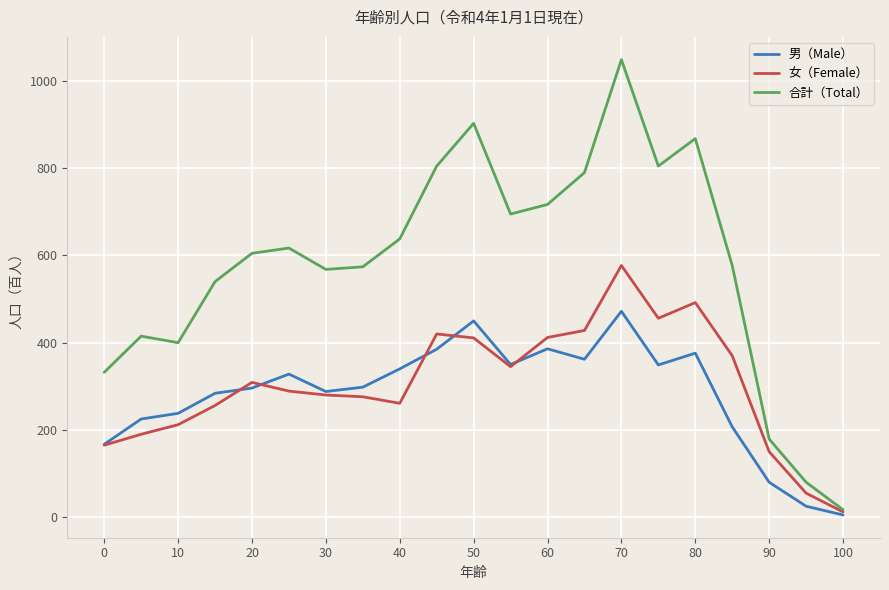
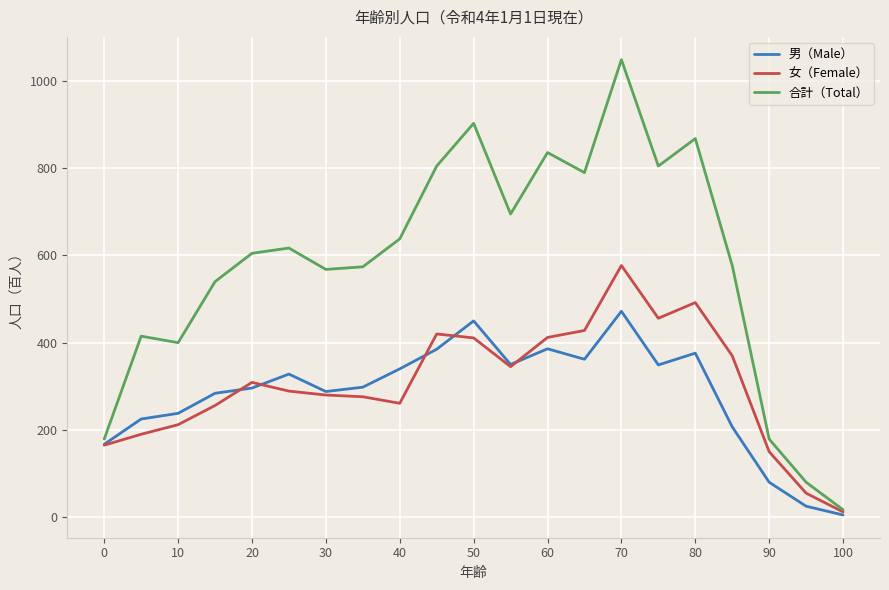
合計（Total）, 0: 330 -> 180
合計（Total）, 60: 720 -> 840
